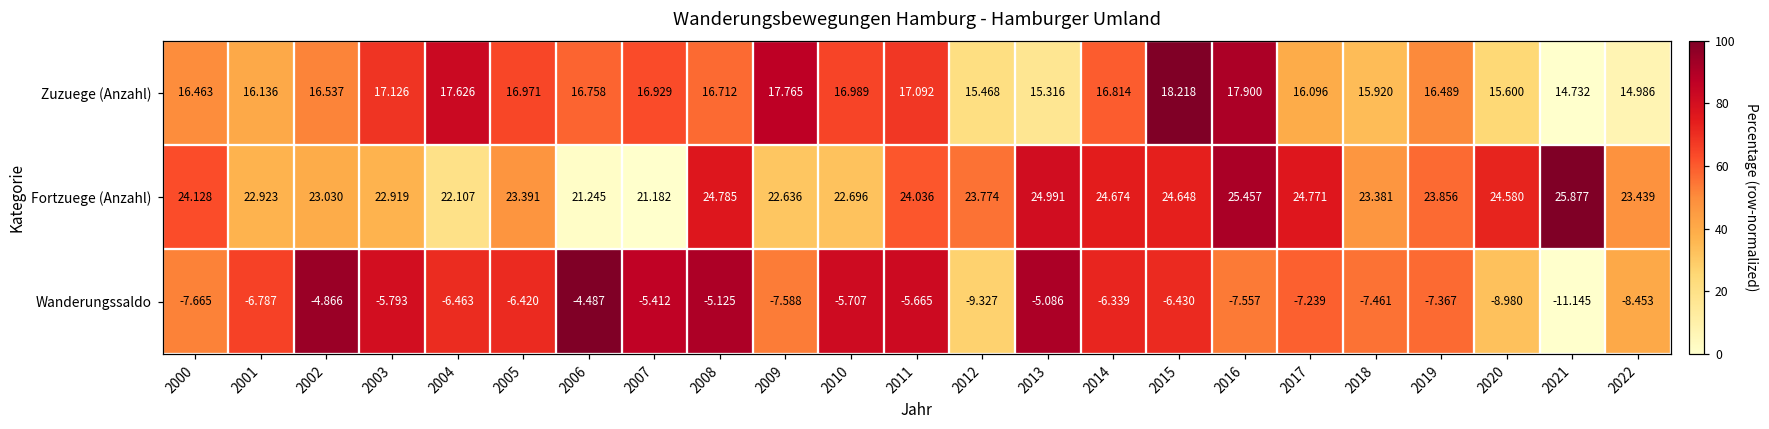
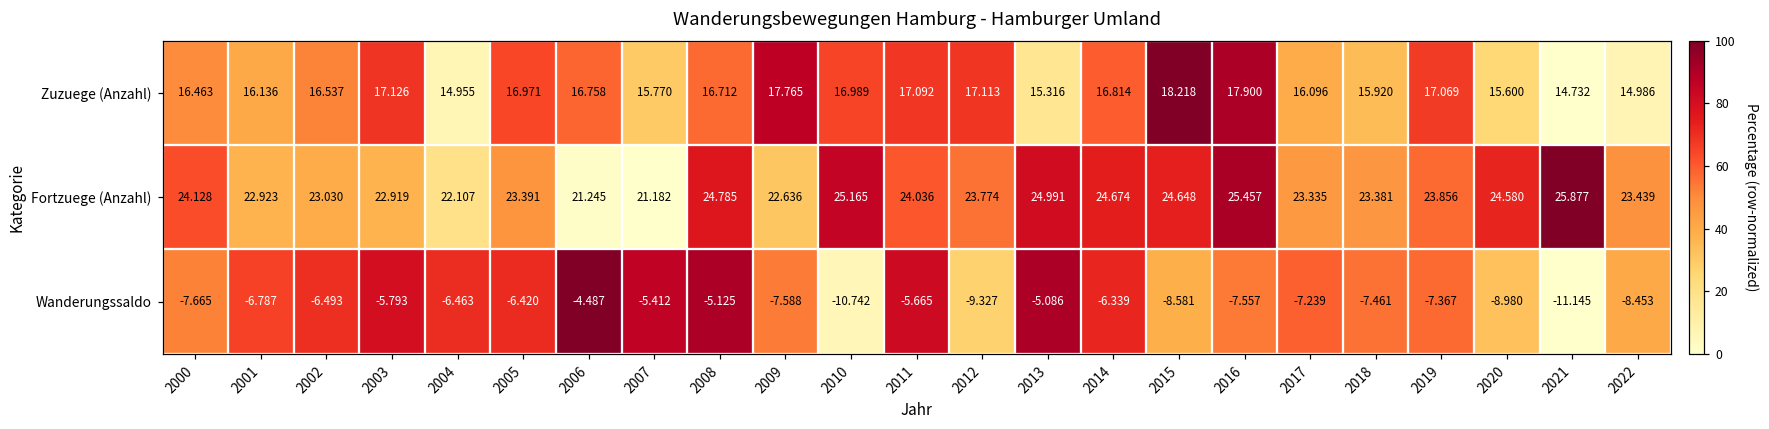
Zuzuege (Anzahl), 2004: 17.626 -> 14.955
Zuzuege (Anzahl), 2007: 16.929 -> 15.770
Zuzuege (Anzahl), 2012: 15.468 -> 17.113
Zuzuege (Anzahl), 2019: 16.489 -> 17.069
Fortzuege (Anzahl), 2010: 22.696 -> 25.165
Fortzuege (Anzahl), 2017: 24.771 -> 23.335
Wanderungssaldo, 2002: -4.866 -> -6.493
Wanderungssaldo, 2010: -5.707 -> -10.742
Wanderungssaldo, 2015: -6.430 -> -8.581
